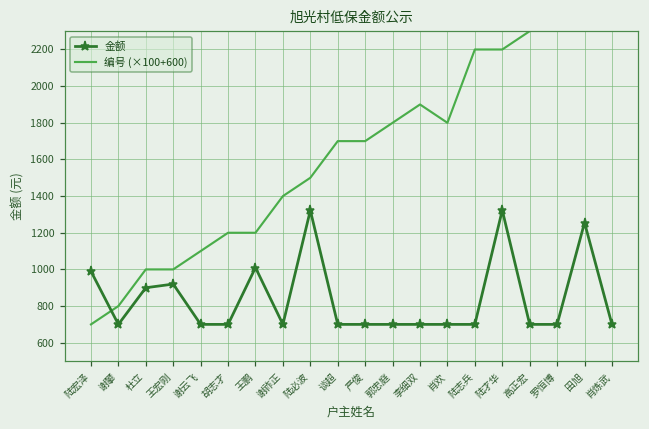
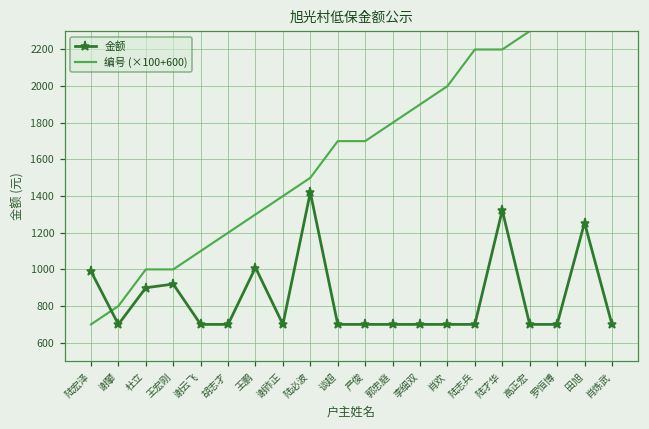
编号 (×100+600), 王鹏: 1200 -> 1300
金额, 陆必波: 1320 -> 1420
编号 (×100+600), 肖欢: 1800 -> 2000
